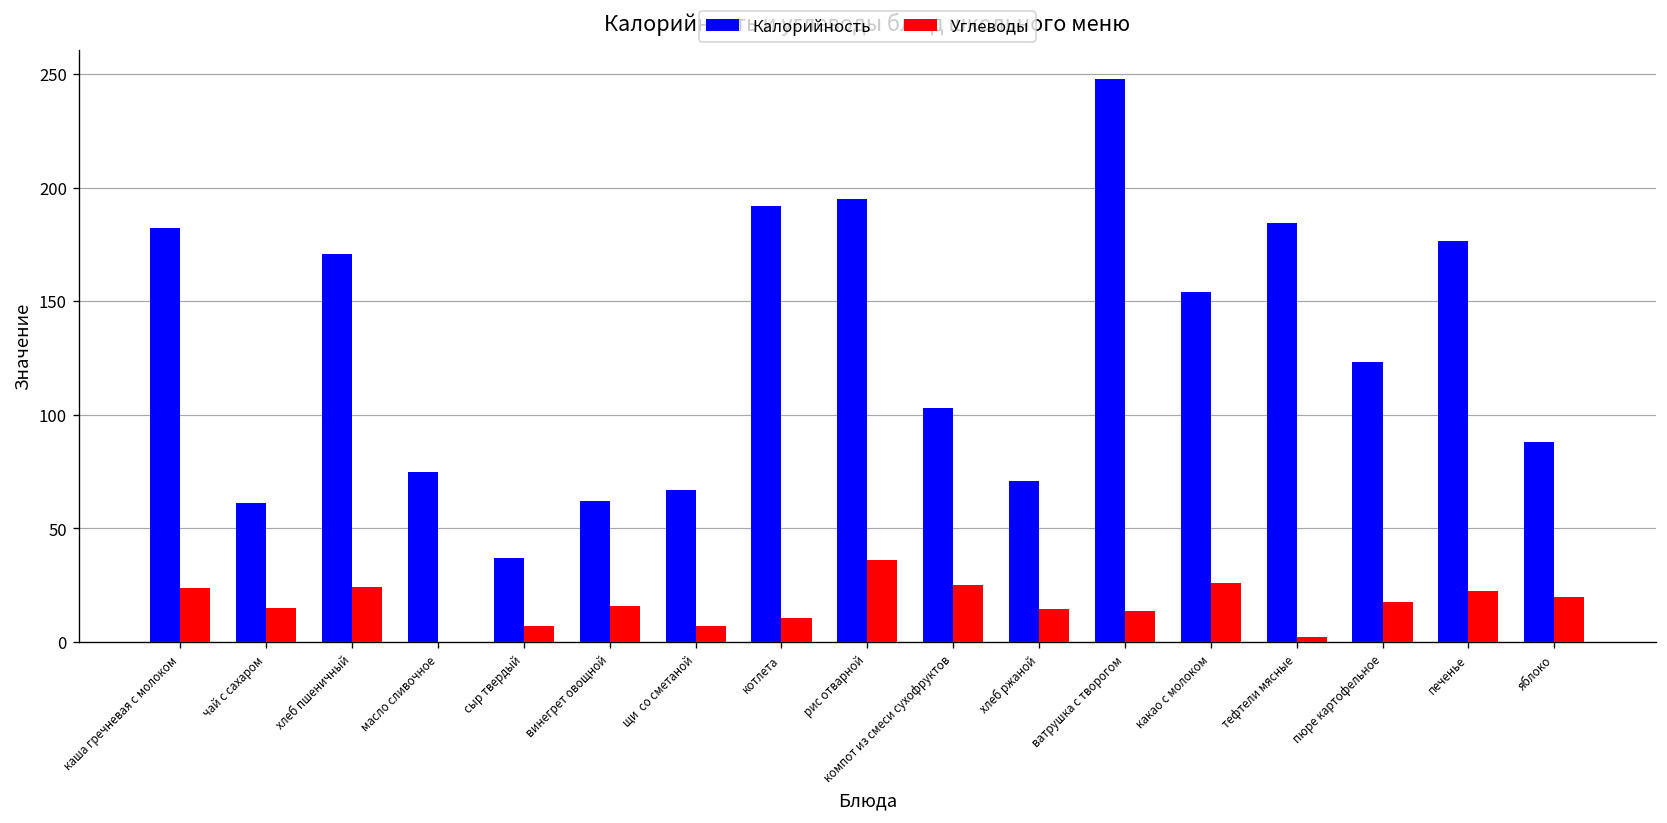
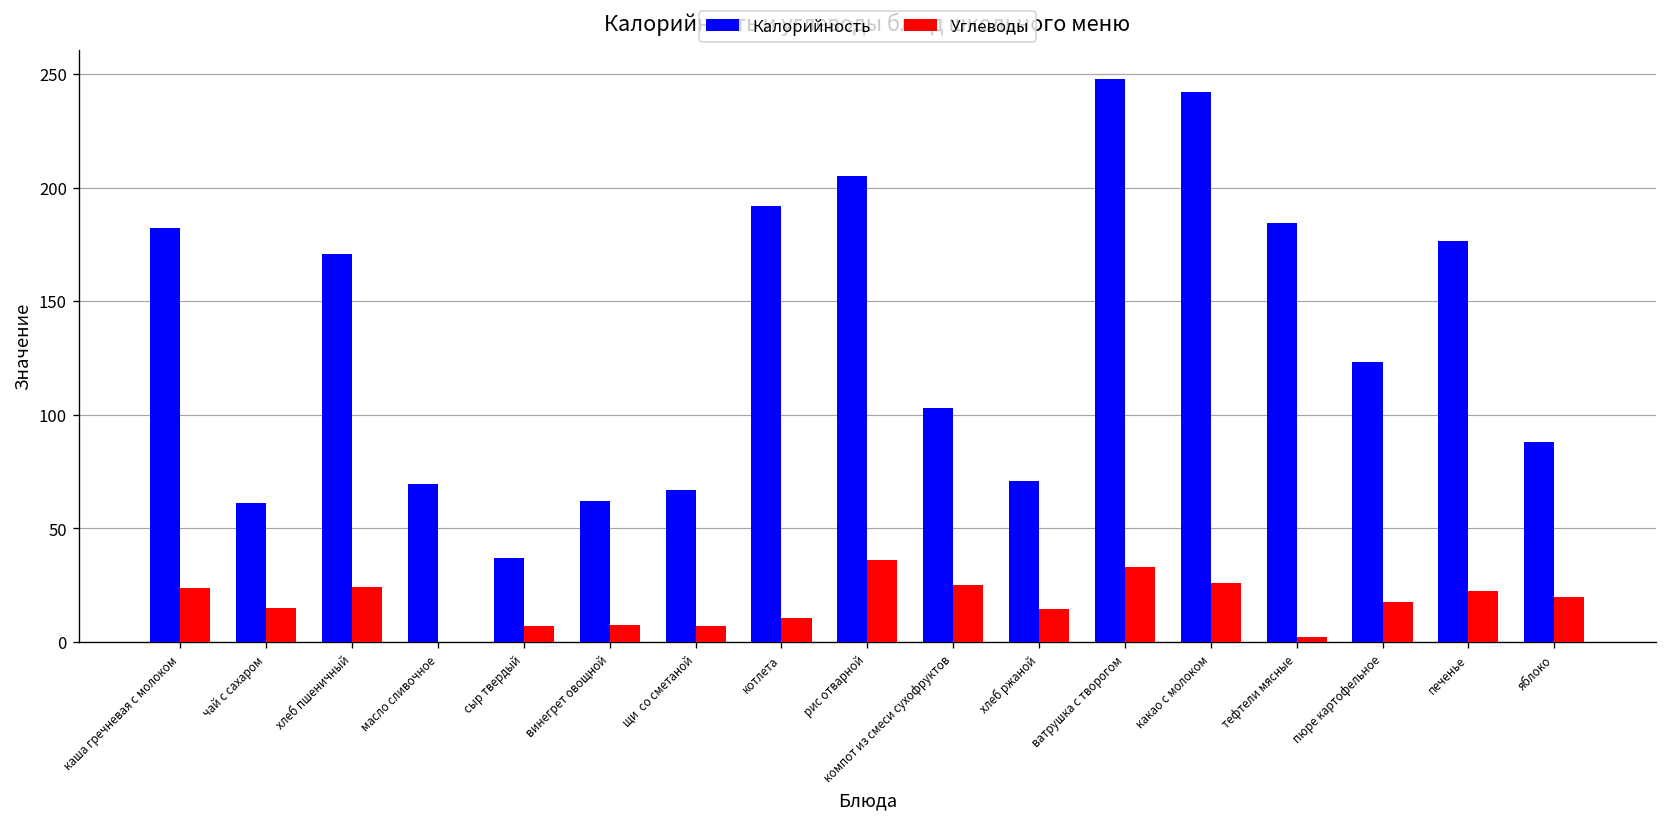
Калорийность, масло сливочное: 75 -> 70
Углеводы, винегрет овощной: 16 -> 8
Калорийность, рис отварной: 195 -> 205
Углеводы, ватрушка с творогом: 14 -> 33
Калорийность, какао с молоком: 154 -> 242
